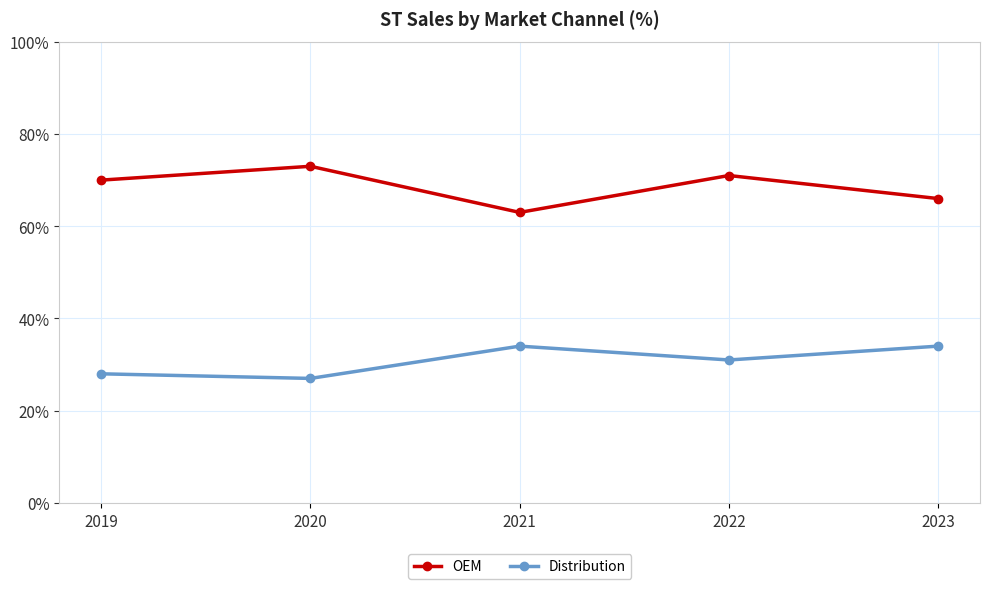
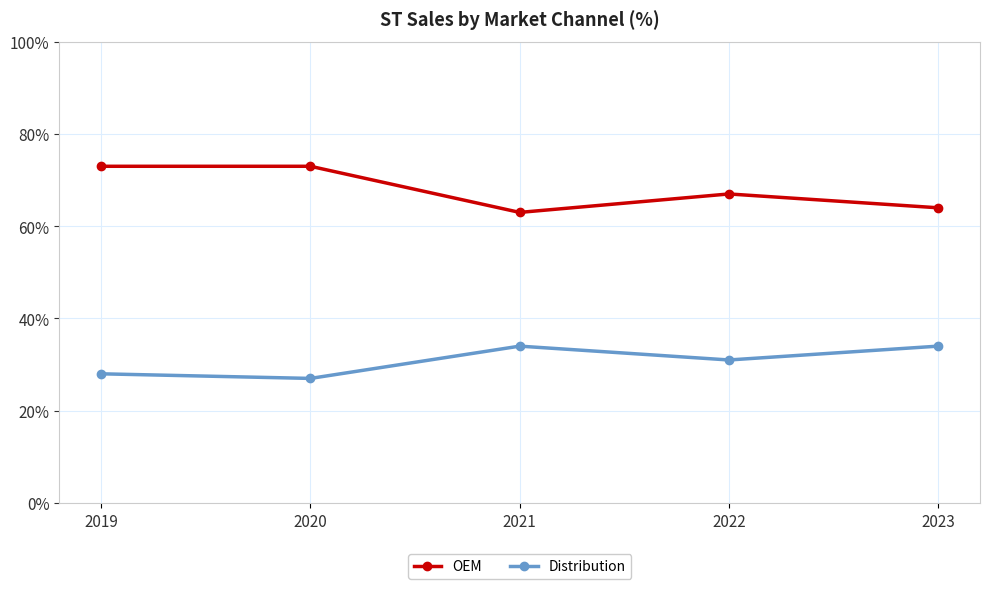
OEM, 2019: 70% -> 73%
OEM, 2022: 71% -> 67%
OEM, 2023: 66% -> 64%
